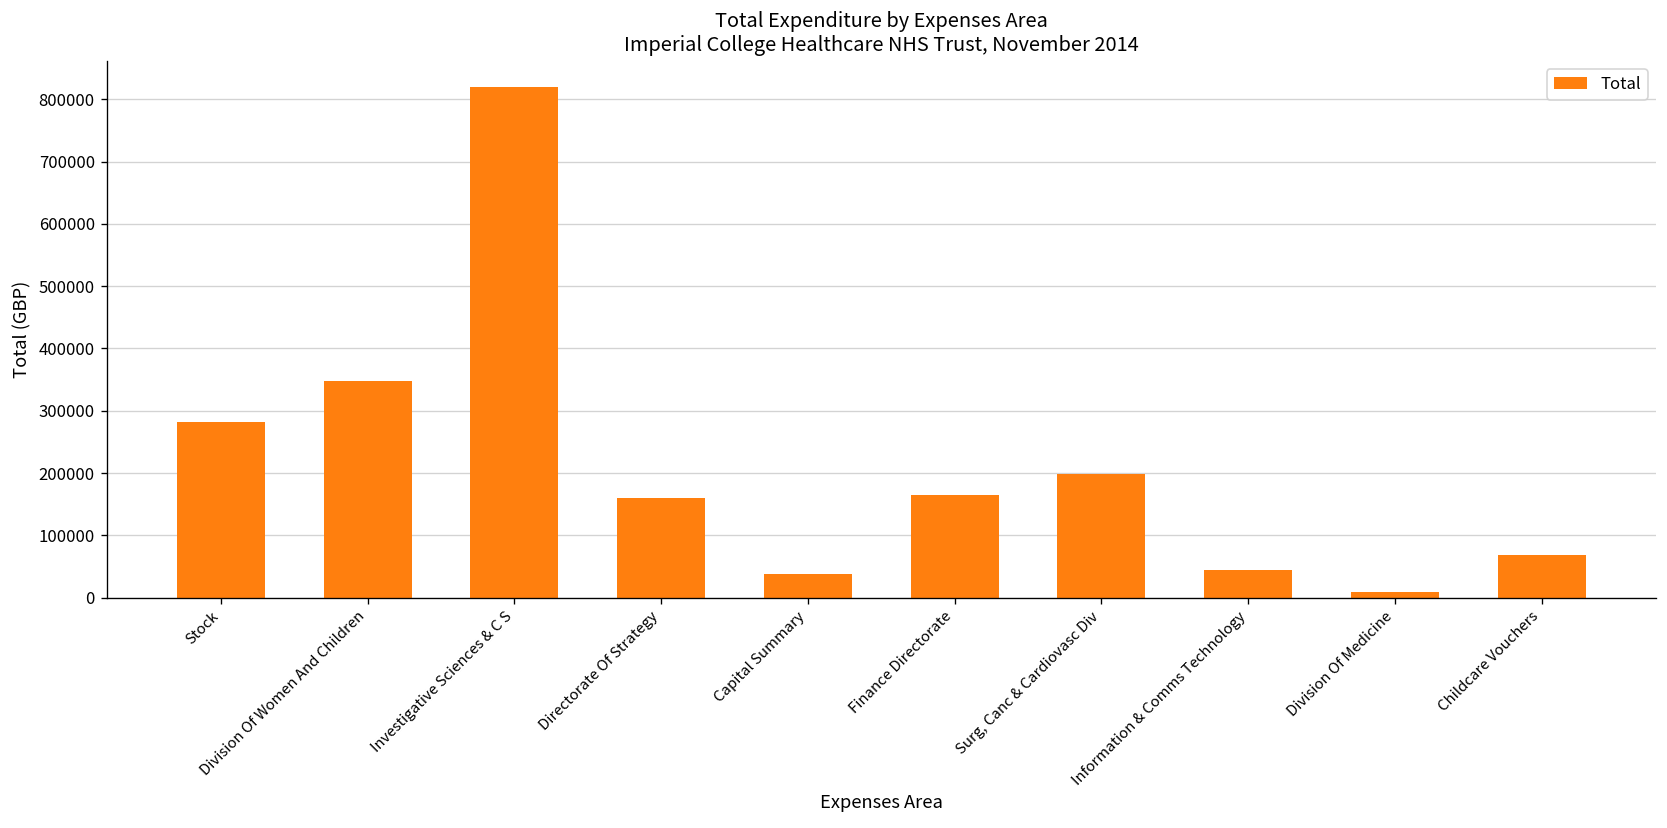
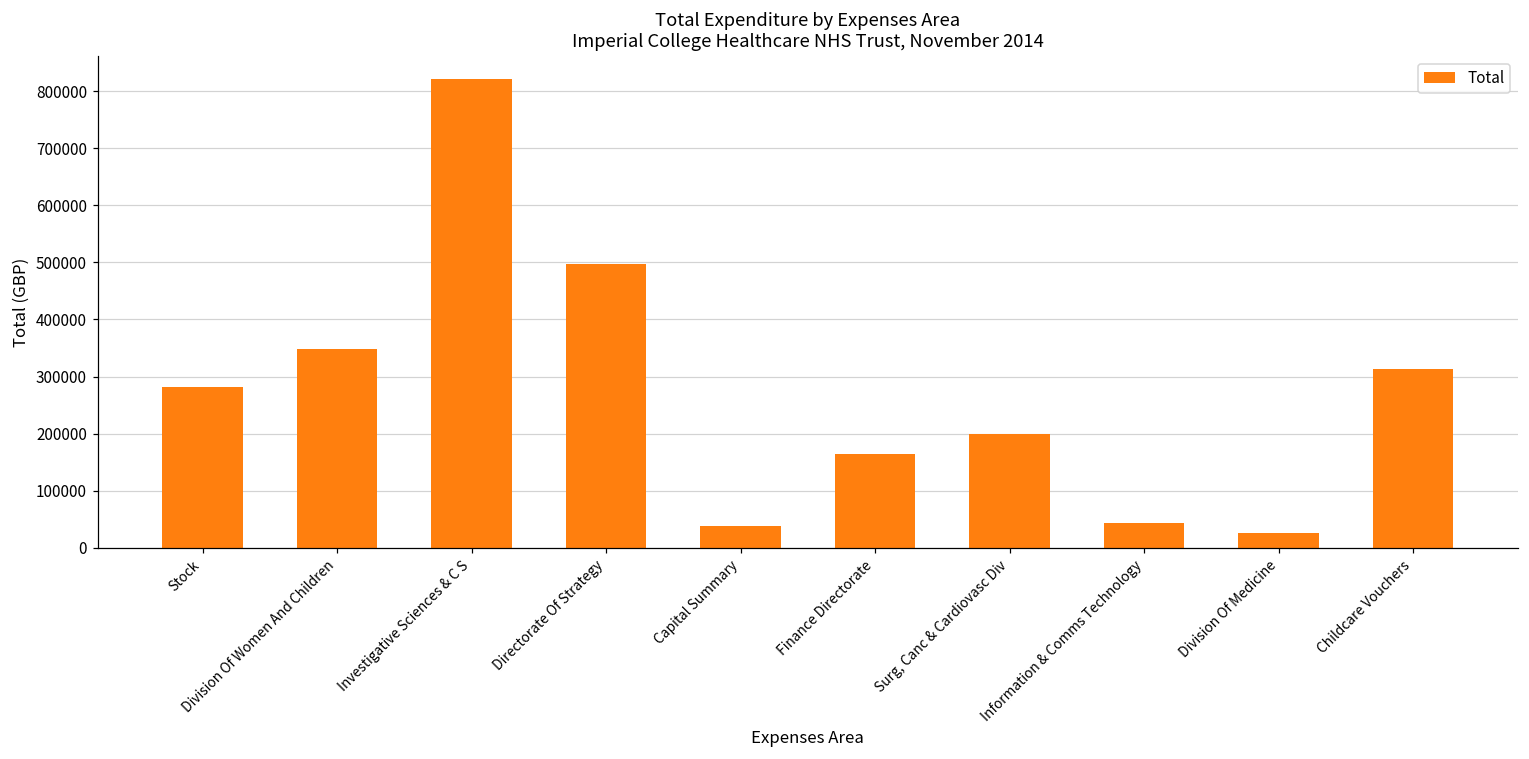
Directorate Of Strategy: 160000 -> 500000
Division Of Medicine: 10000 -> 30000
Childcare Vouchers: 70000 -> 310000
